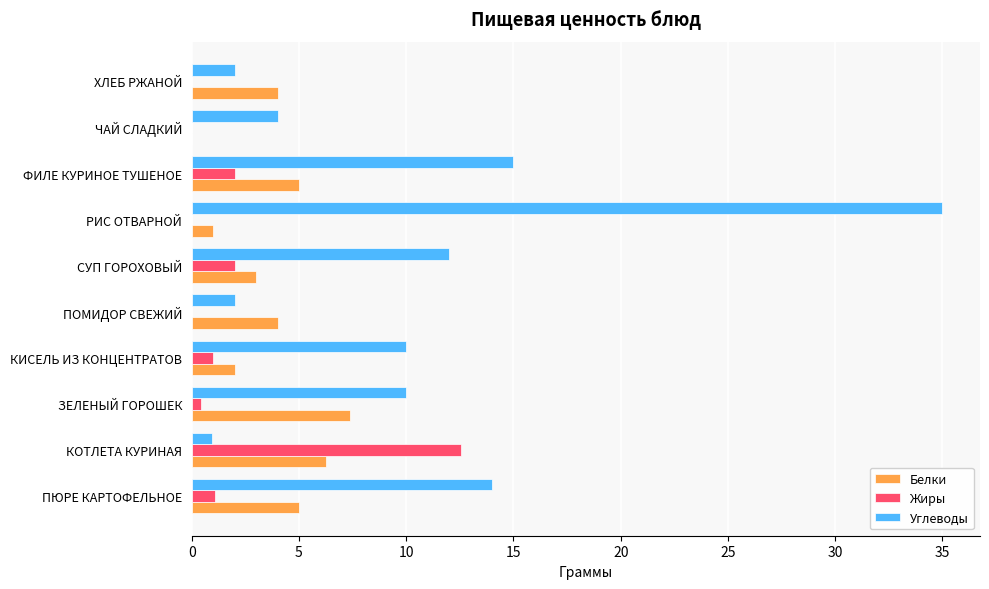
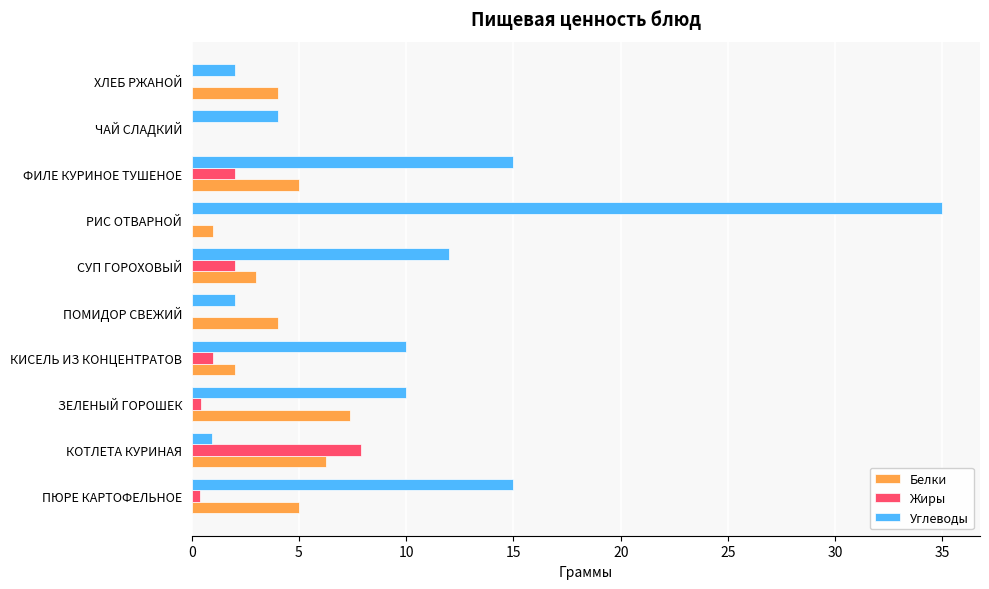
Жиры, КОТЛЕТА КУРИНАЯ: 12.6 -> 7.9
Углеводы, ПЮРЕ КАРТОФЕЛЬНОЕ: 14 -> 15
Жиры, ПЮРЕ КАРТОФЕЛЬНОЕ: 1.1 -> 0.4
